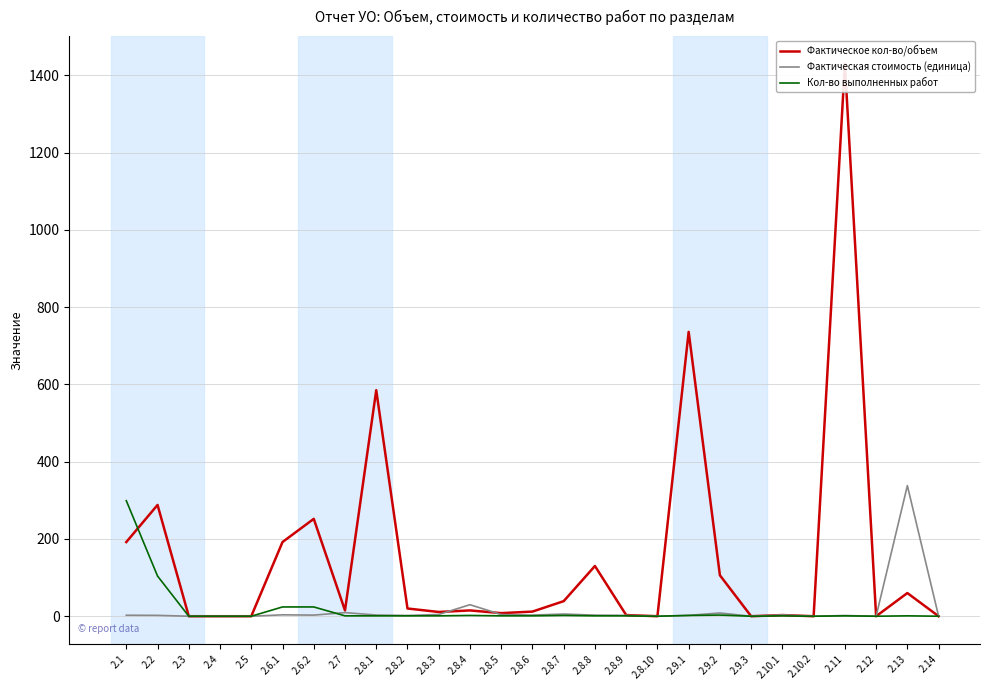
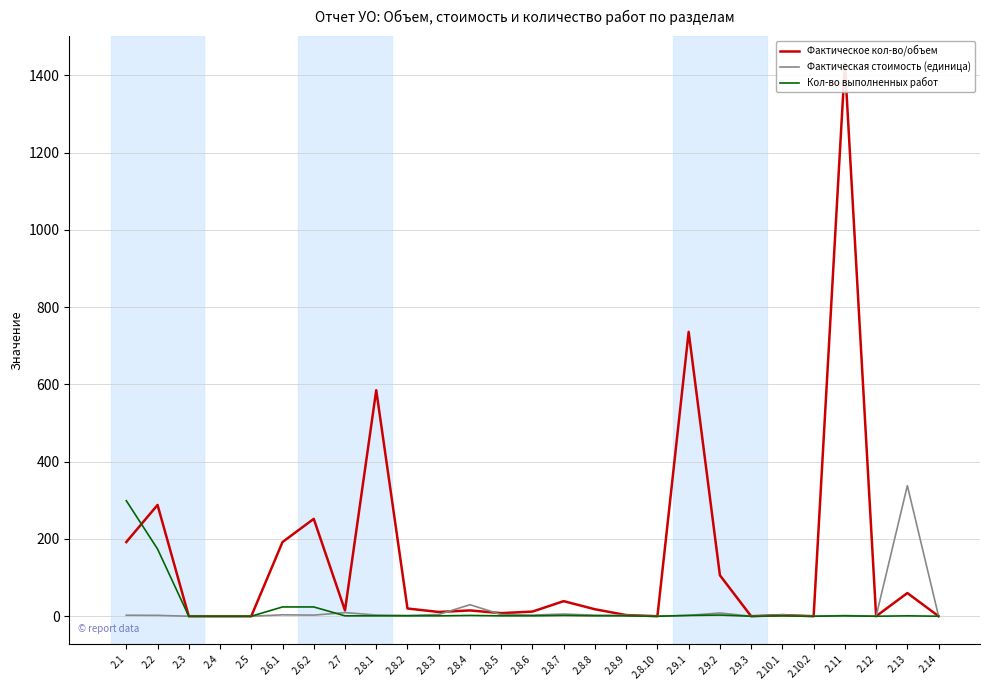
Кол-во выполненных работ, 2.2: 100 -> 170
Фактическое кол-во/объем, 2.8.8: 130 -> 20
